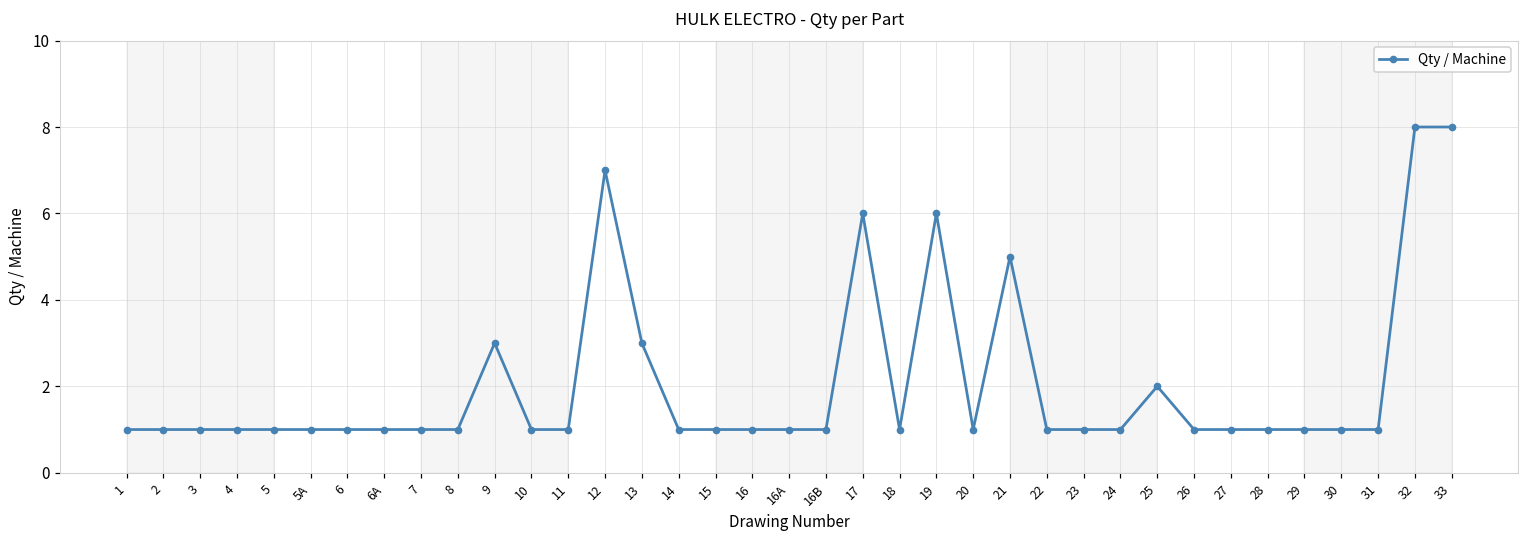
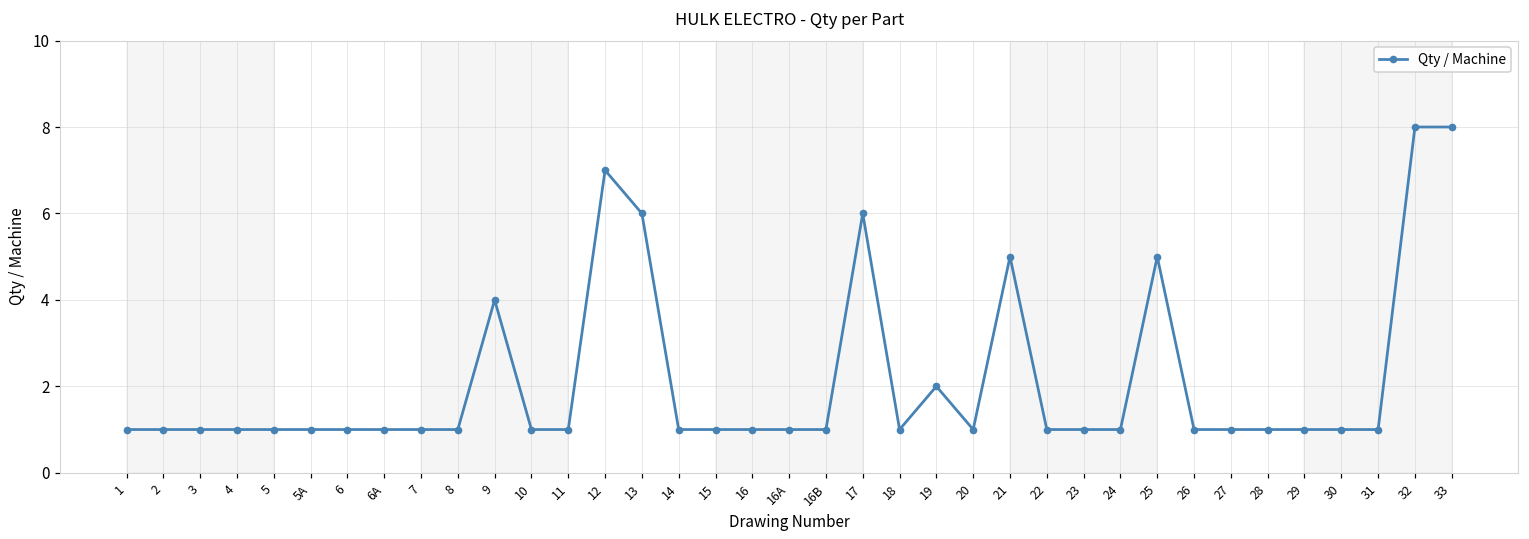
9: 3 -> 4
13: 3 -> 6
19: 6 -> 2
25: 2 -> 5
